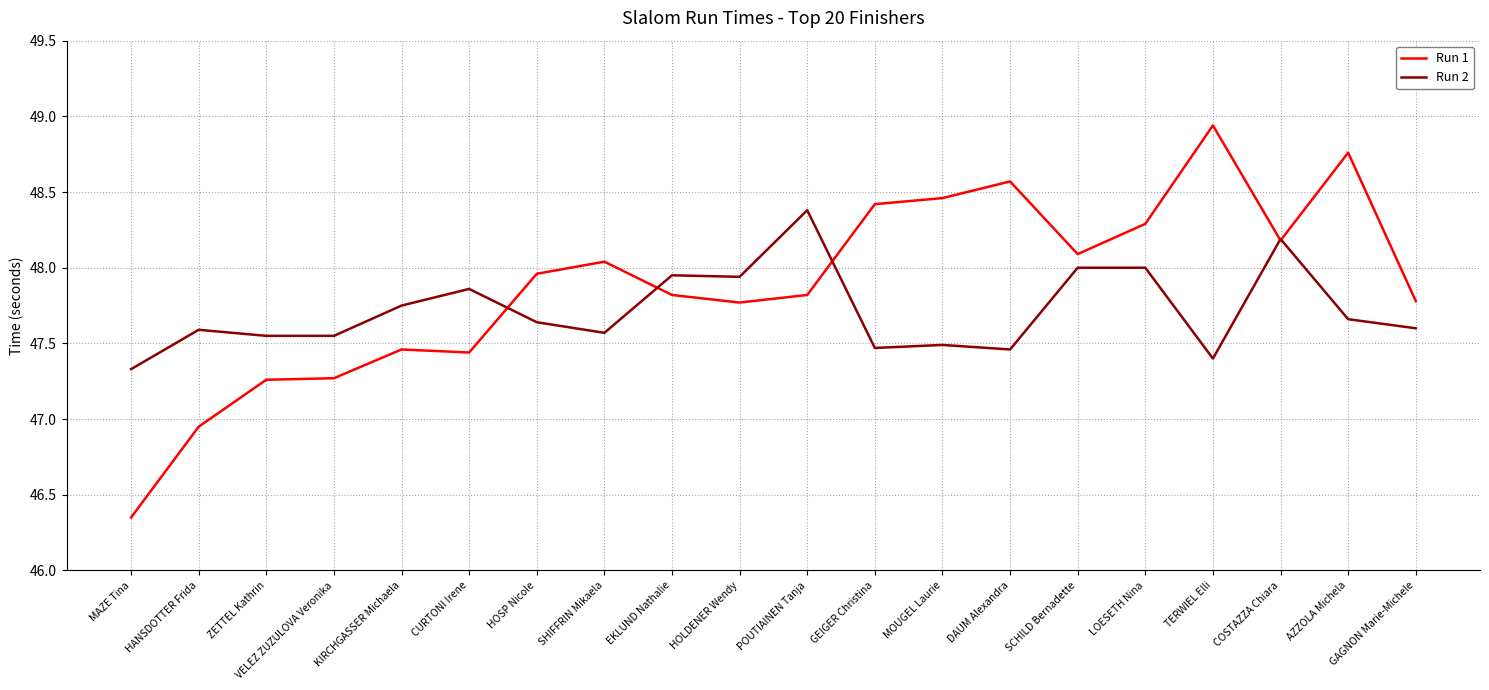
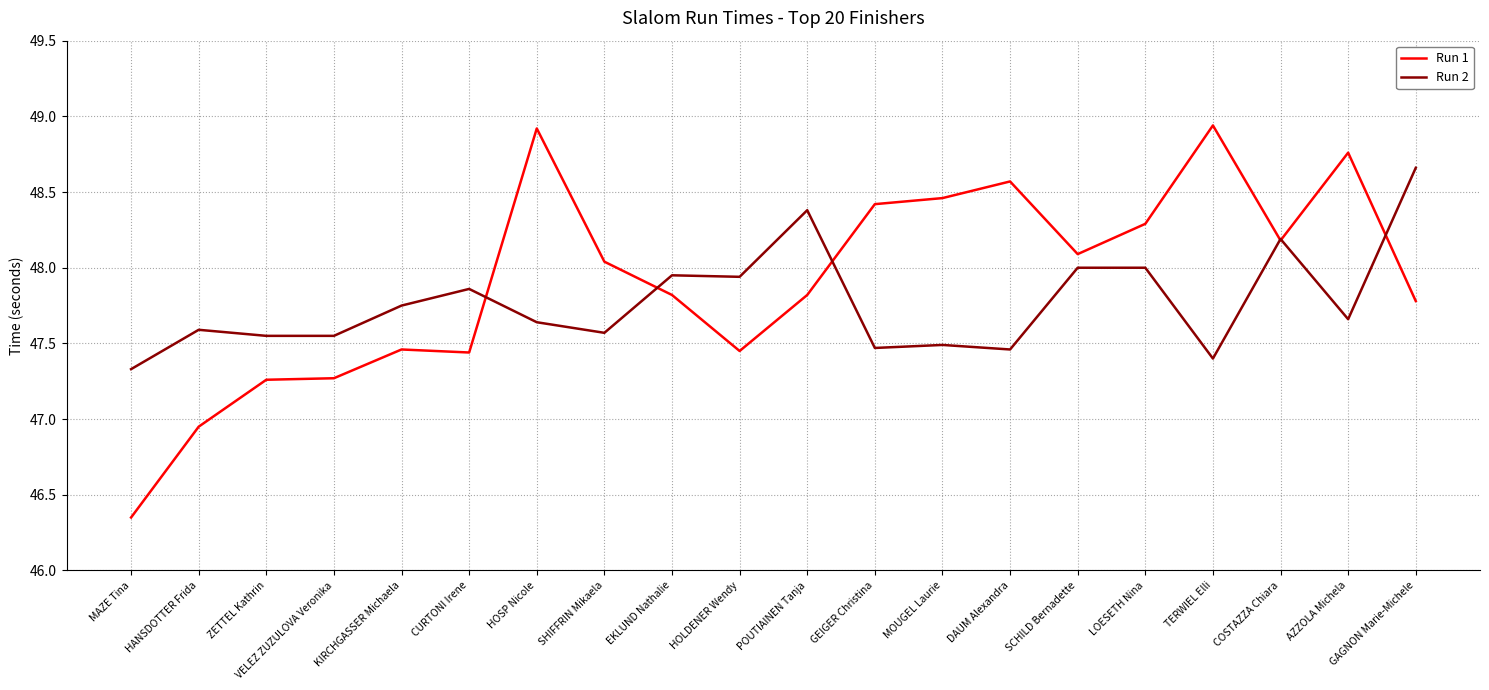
Run 1, HOSP Nicole: 47.96 -> 48.92
Run 1, HOLDENER Wendy: 47.77 -> 47.45
Run 2, GAGNON Marie-Michele: 47.60 -> 48.66
